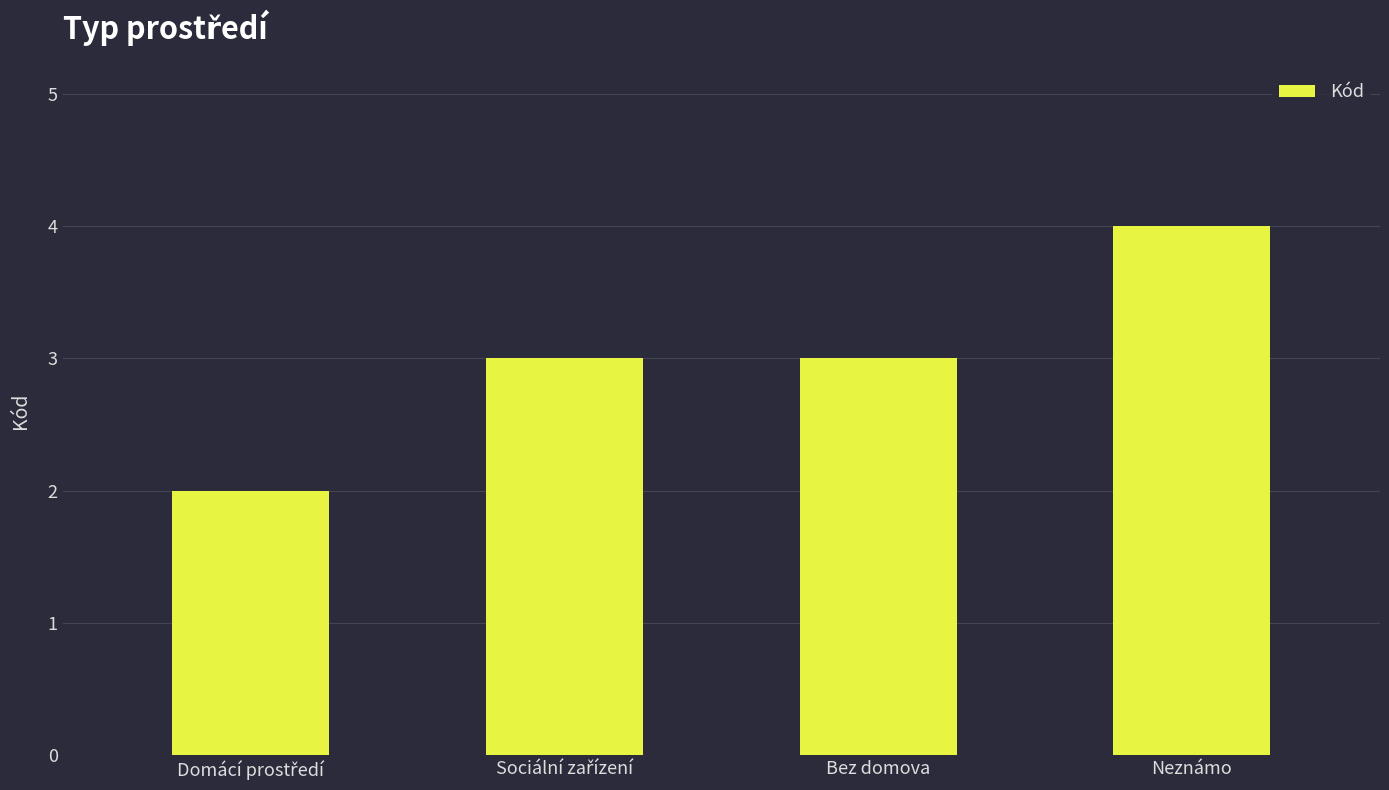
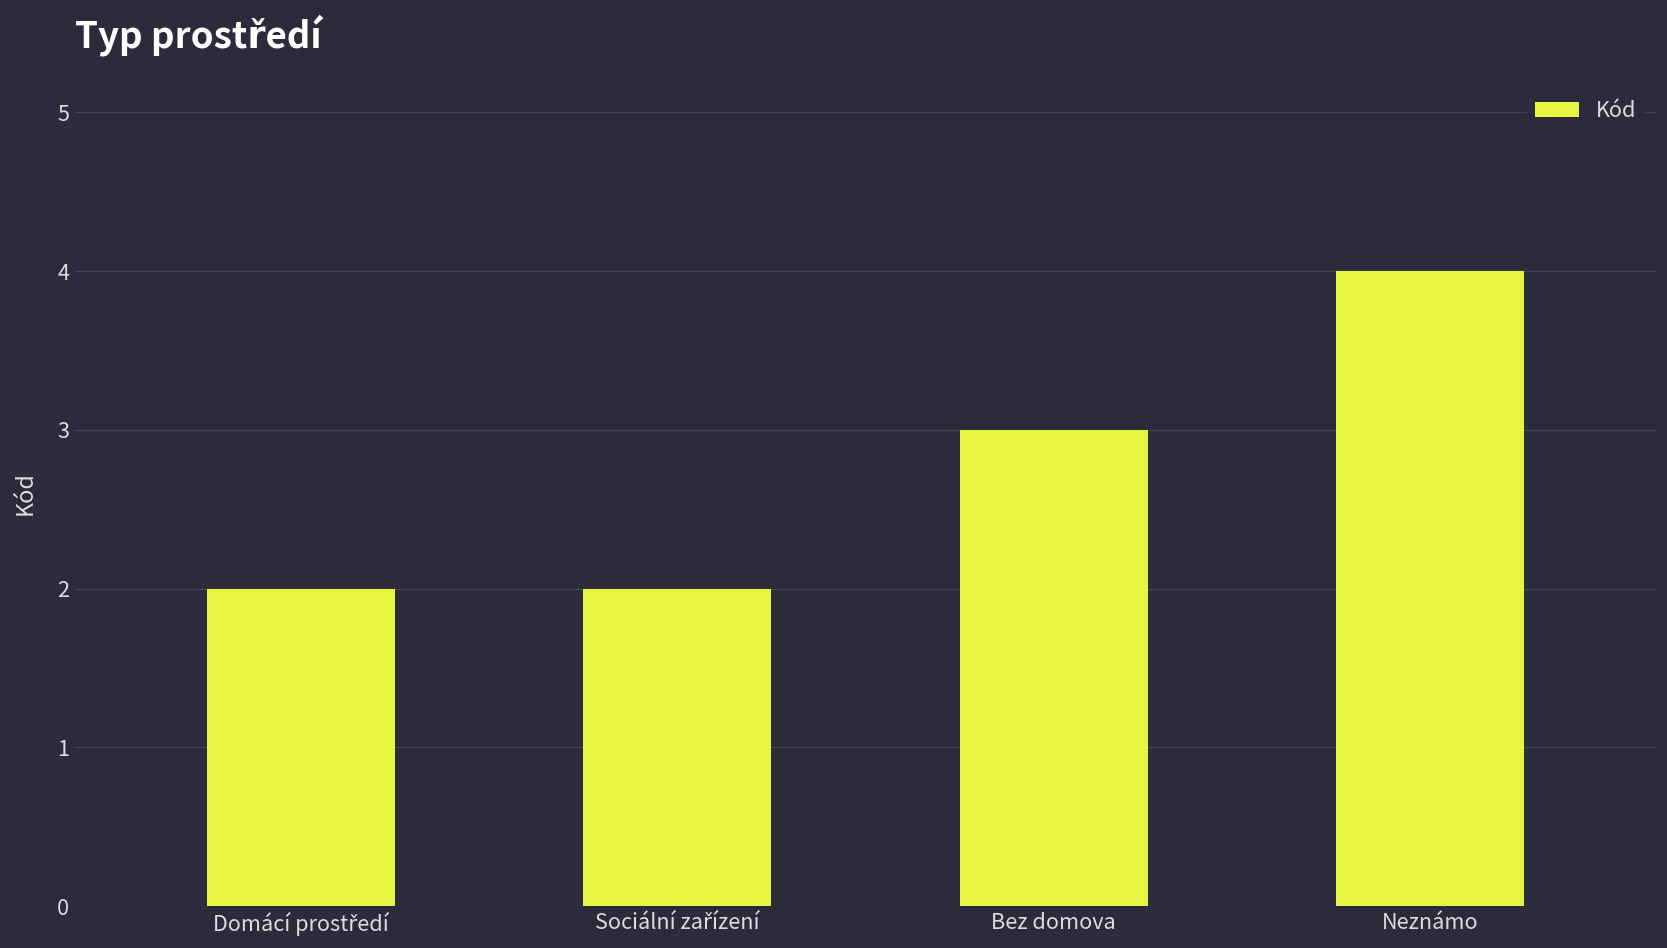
Sociální zařízení: 3 -> 2
